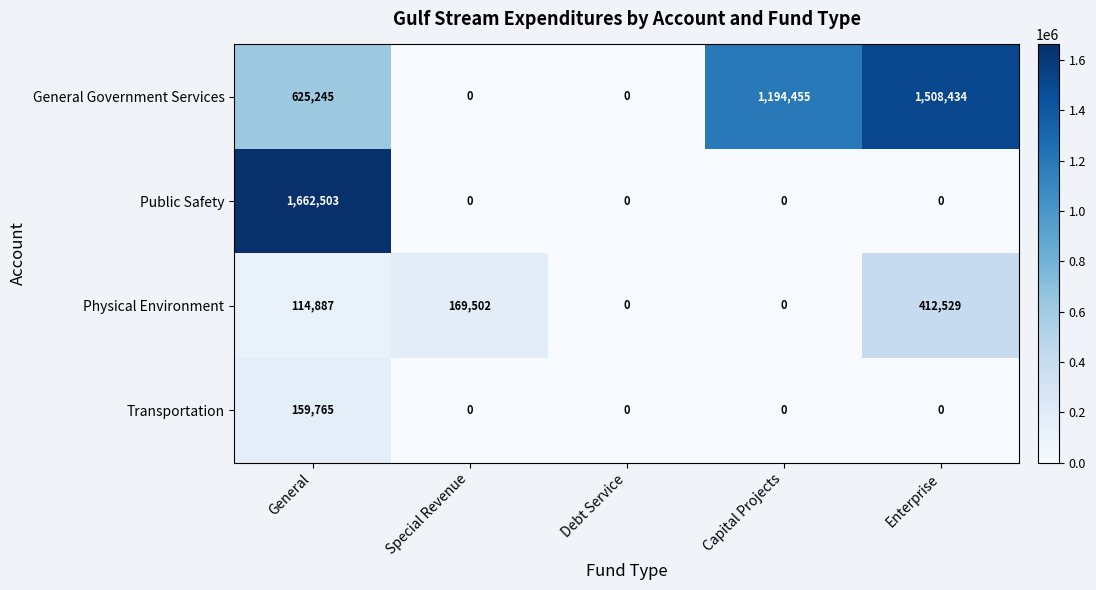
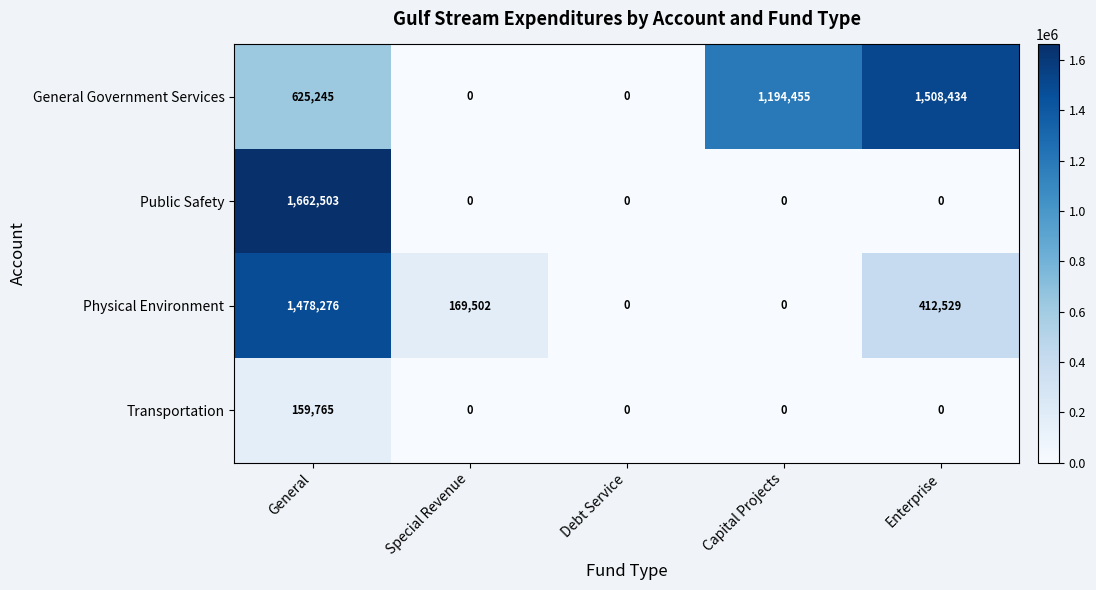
Physical Environment, General: 114,887 -> 1,478,276
